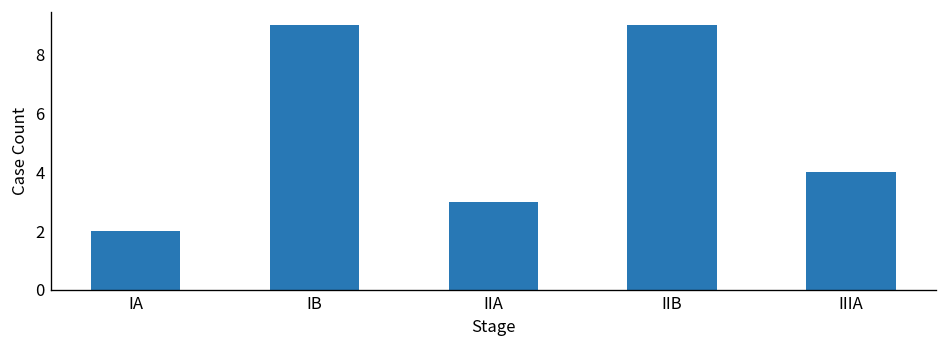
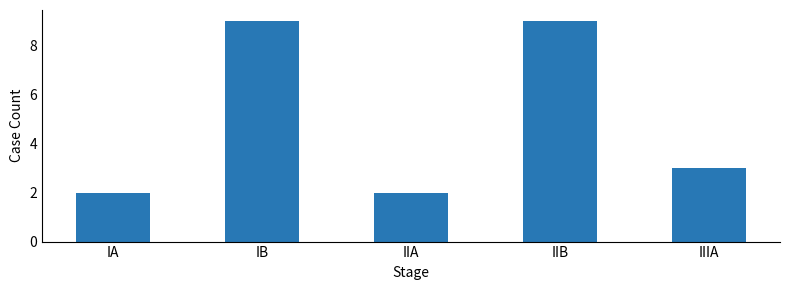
IIA: 3 -> 2
IIIA: 4 -> 3
